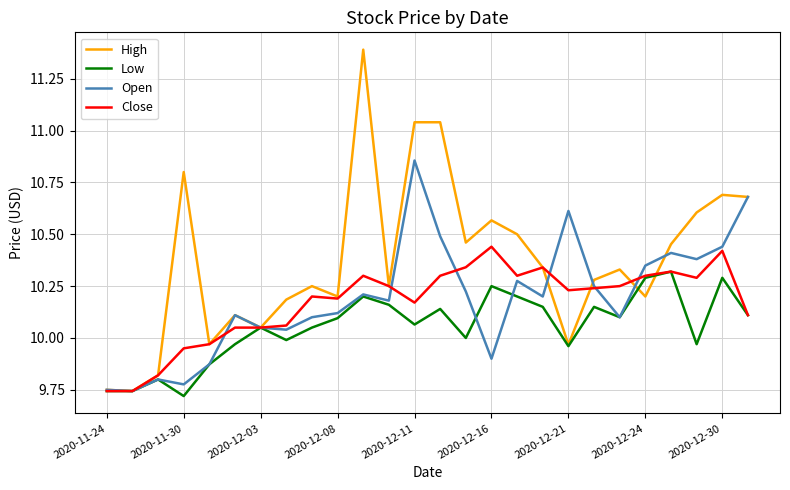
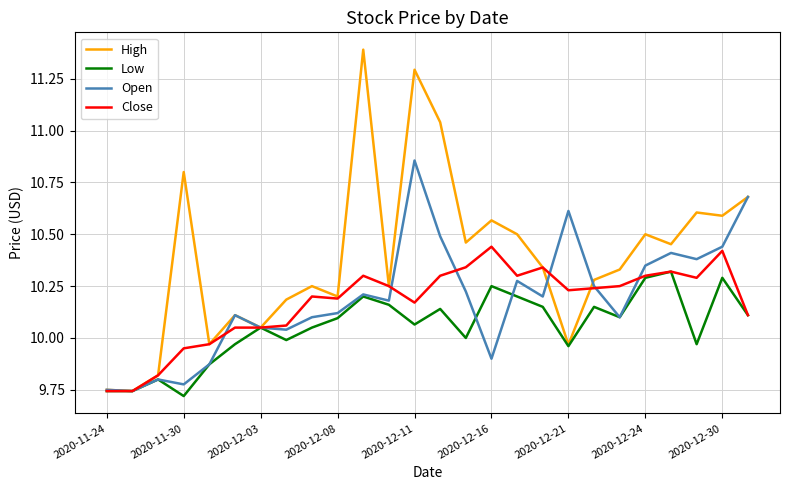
High, 2020-12-11: 11.04 -> 11.29
High, 2020-12-24: 10.2 -> 10.5
High, 2020-12-30: 10.69 -> 10.59
